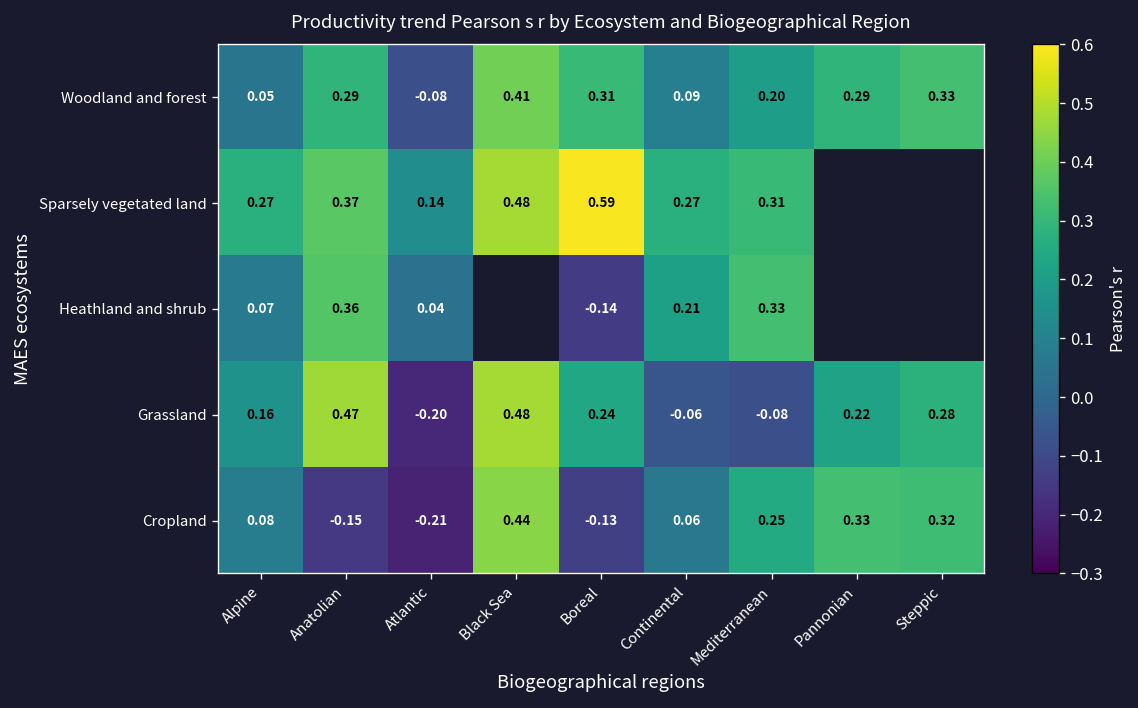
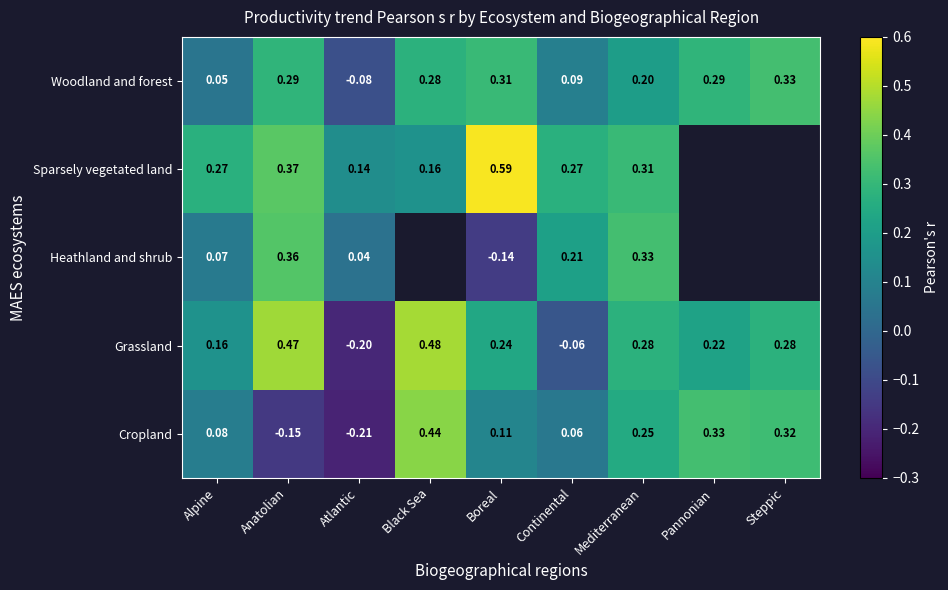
Woodland and forest, Black Sea: 0.41 -> 0.28
Sparsely vegetated land, Black Sea: 0.48 -> 0.16
Grassland, Mediterranean: -0.08 -> 0.28
Cropland, Boreal: -0.13 -> 0.11
